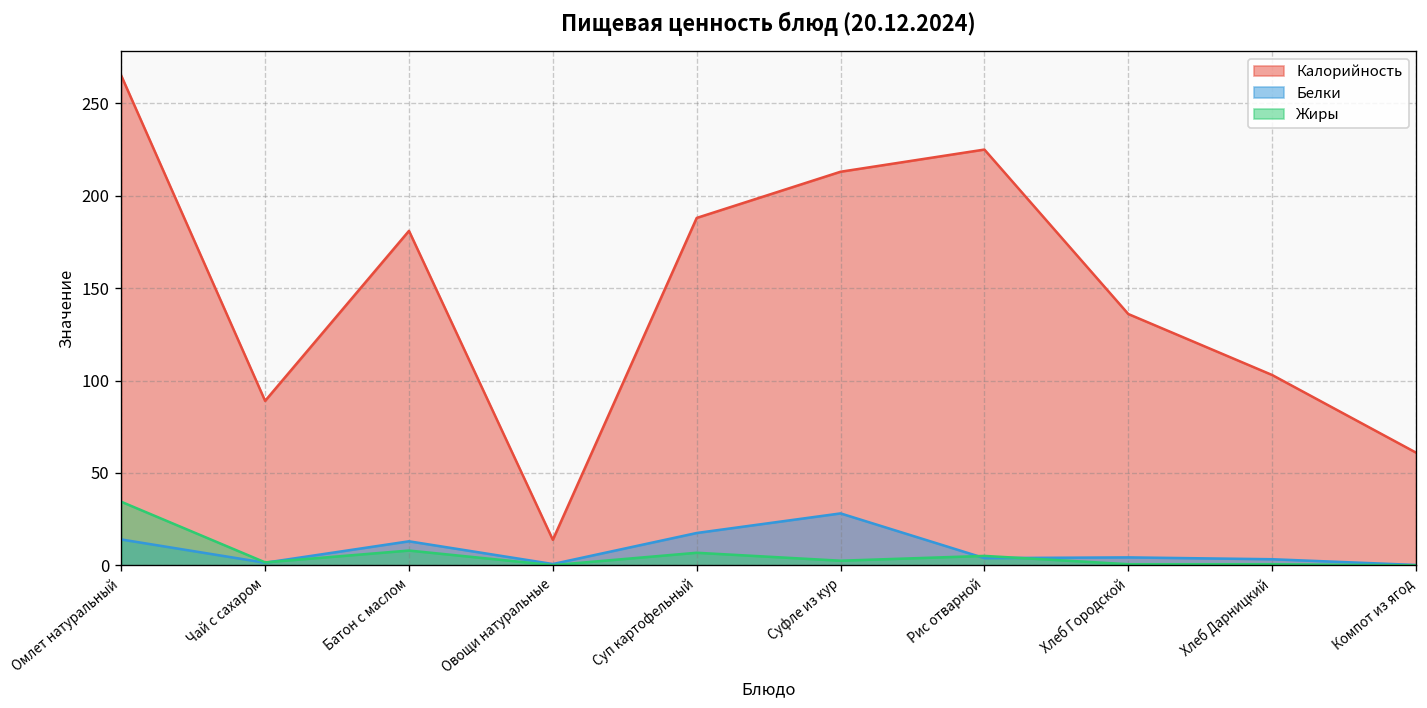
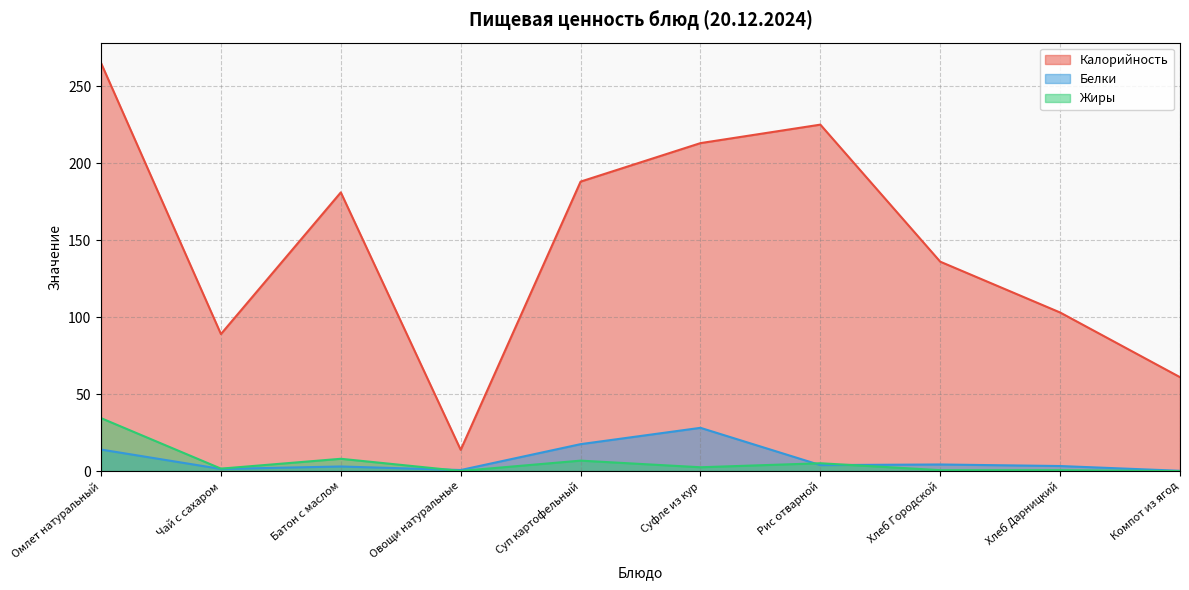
Белки, Батон с маслом: 13 -> 3
